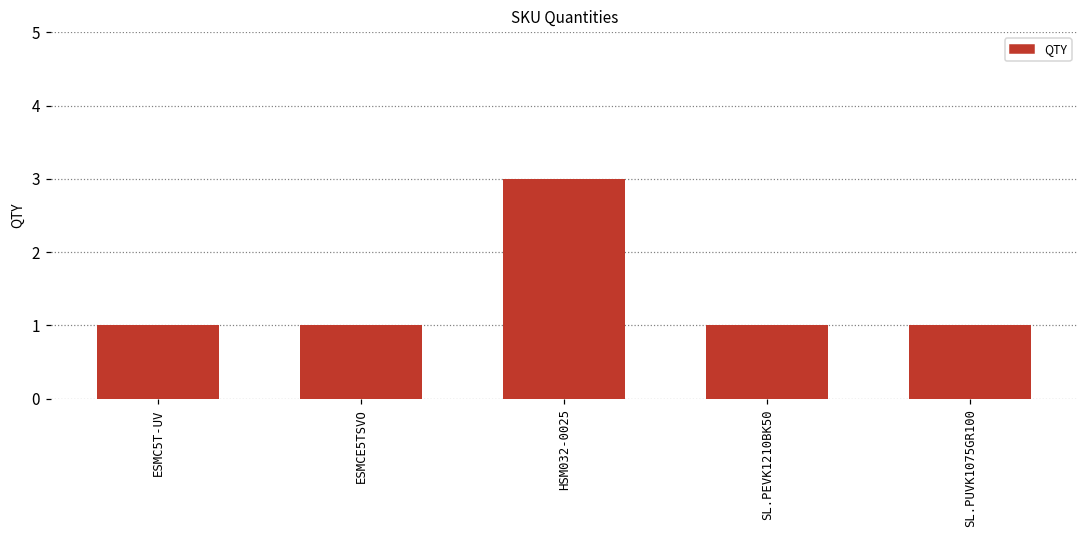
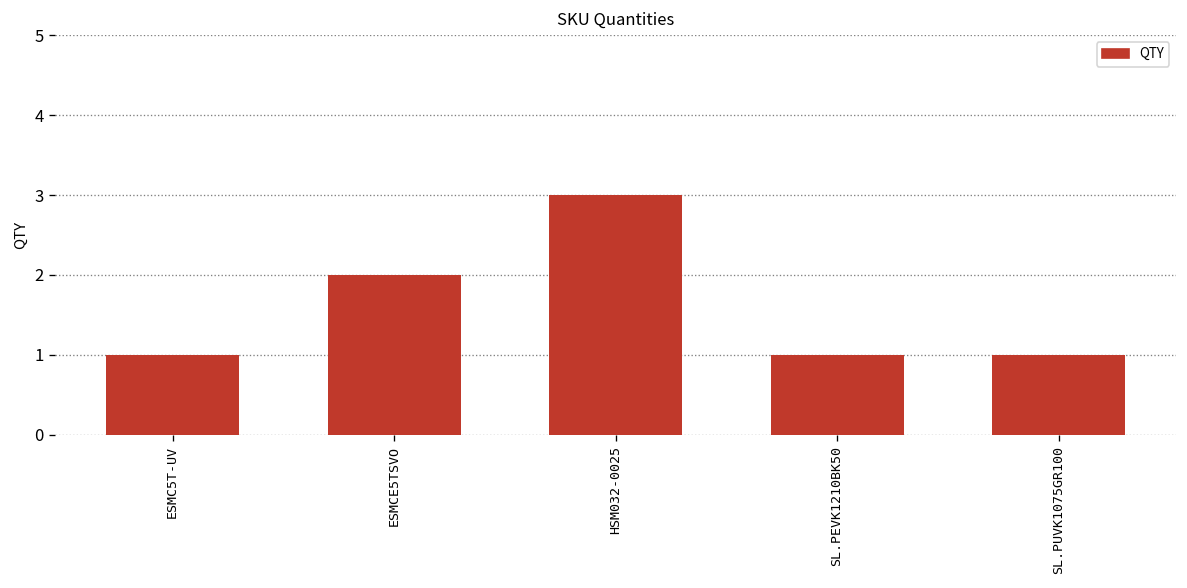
ESMCE5TSVO: 1 -> 2
